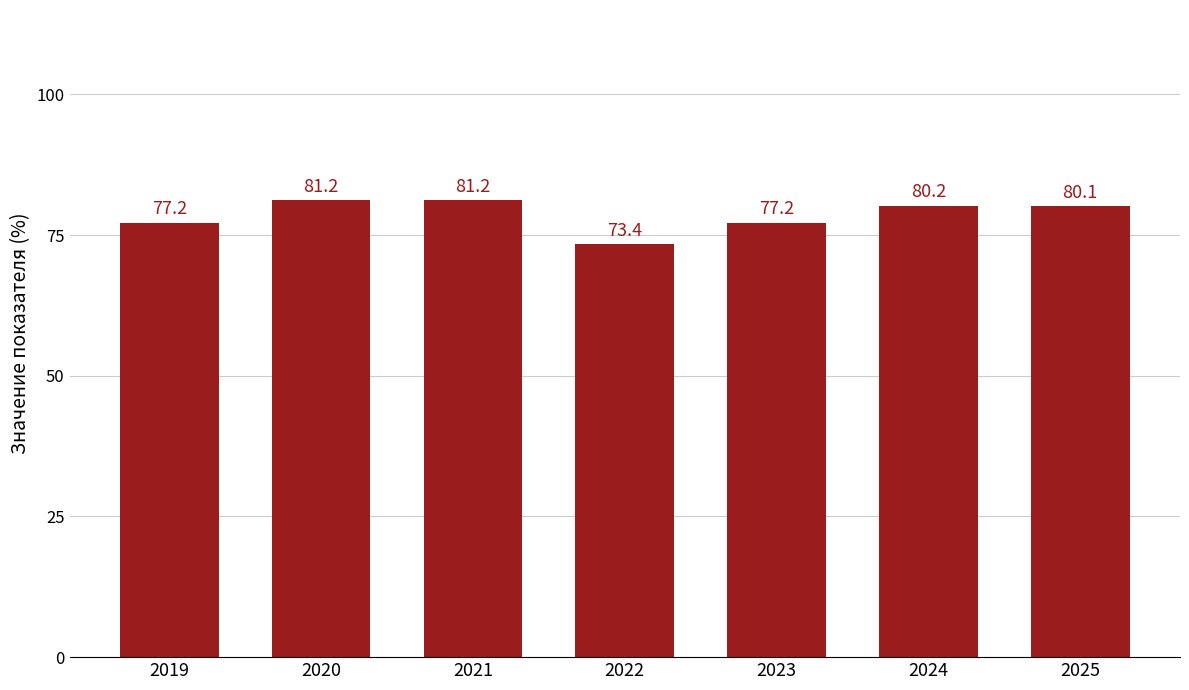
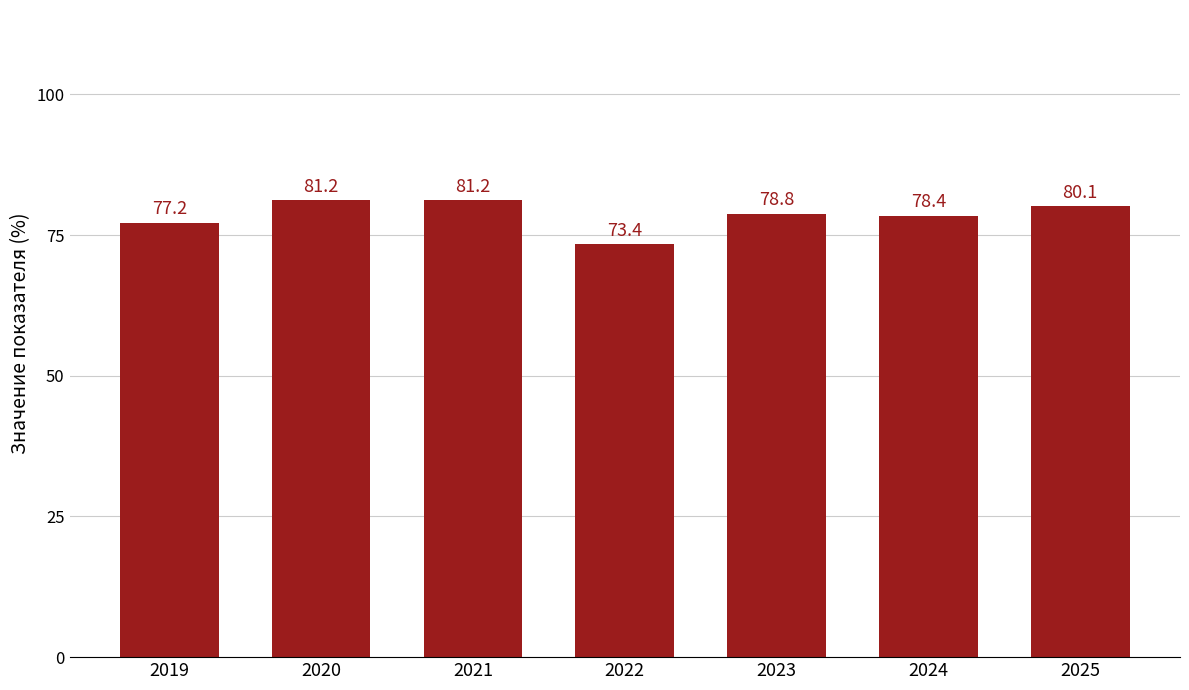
2023: 77.2 -> 78.8
2024: 80.2 -> 78.4
